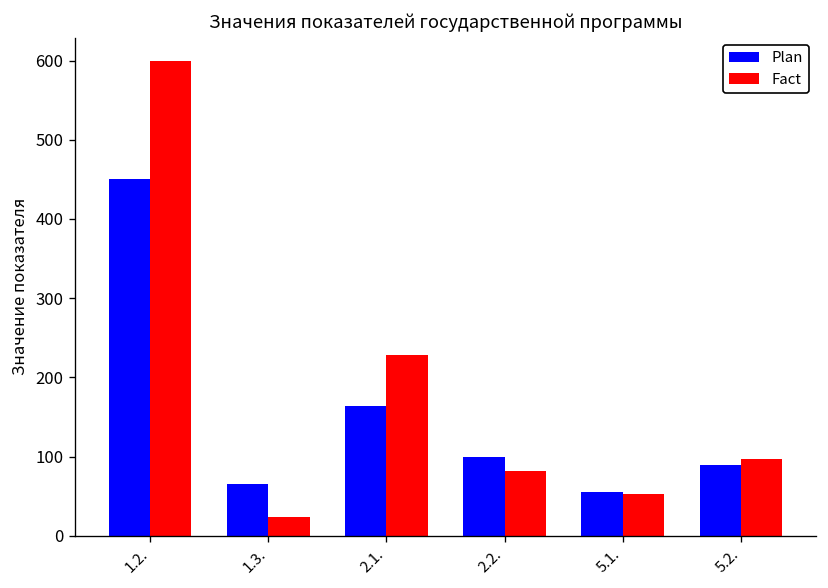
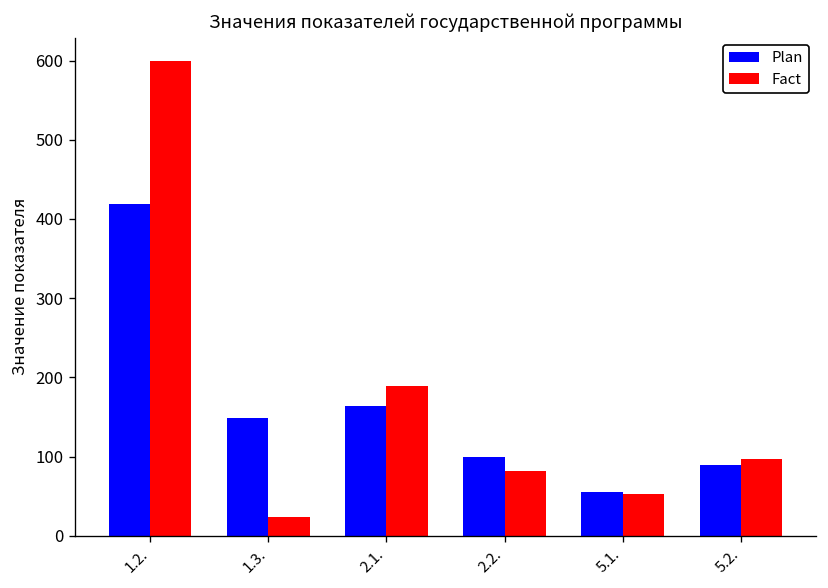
Plan, 1.2.: 450 -> 420
Plan, 1.3.: 70 -> 150
Fact, 2.1.: 230 -> 190
